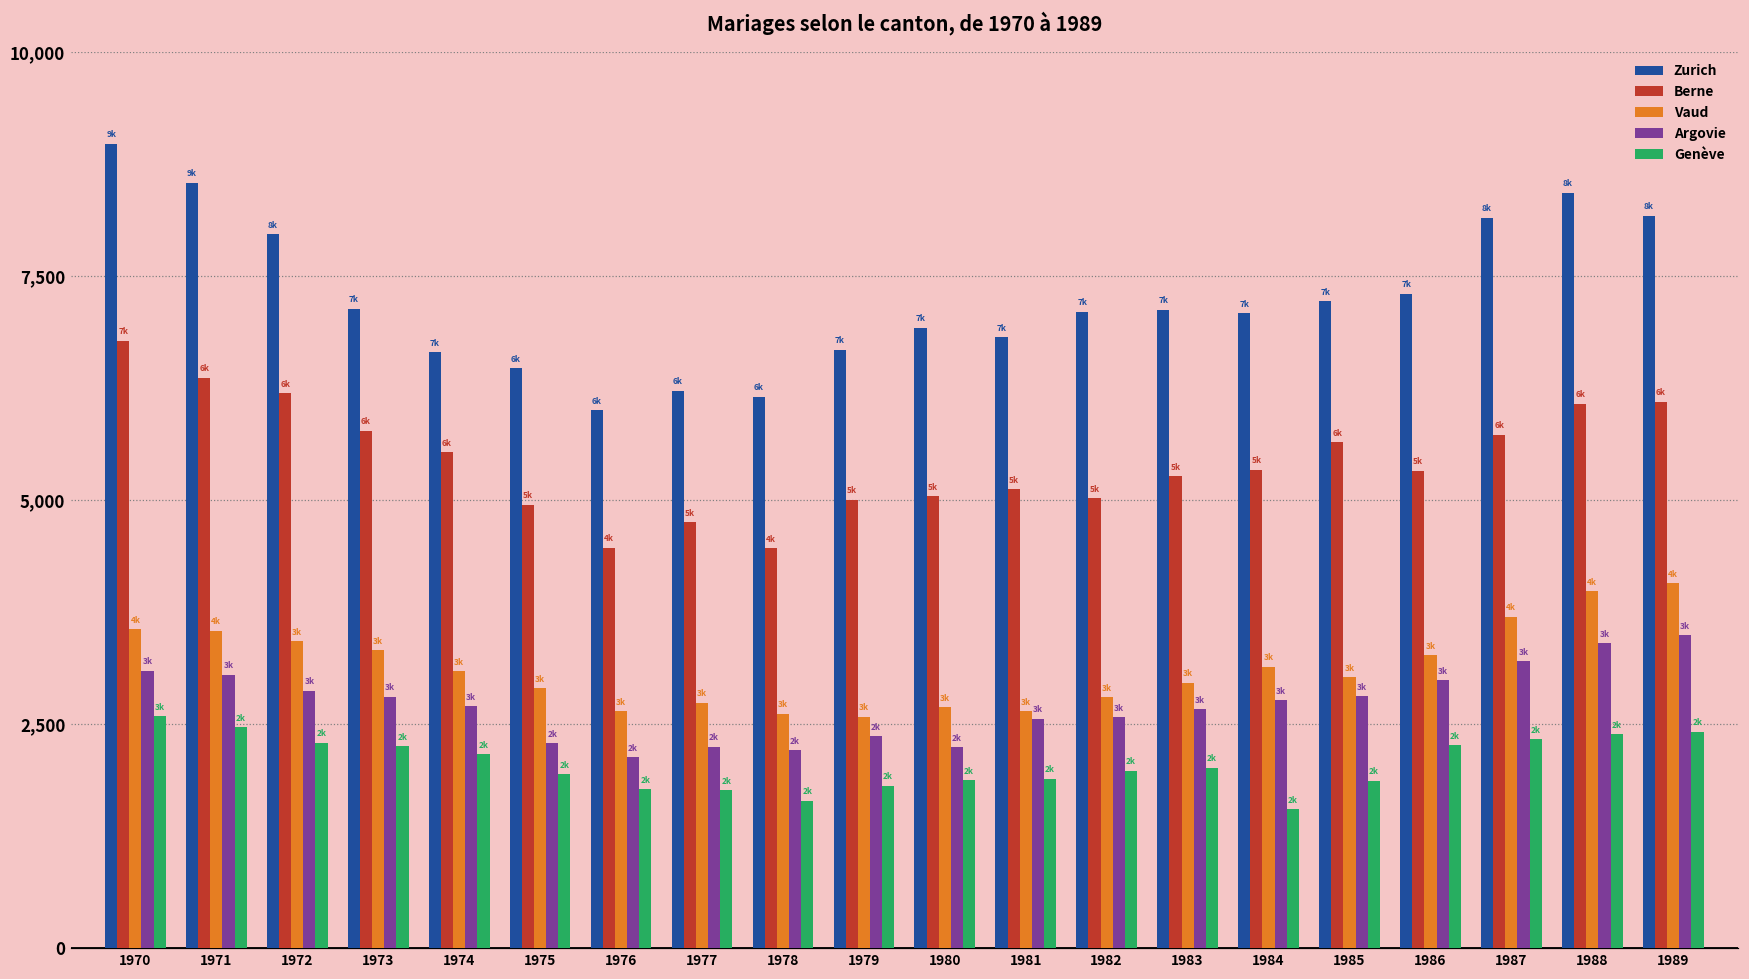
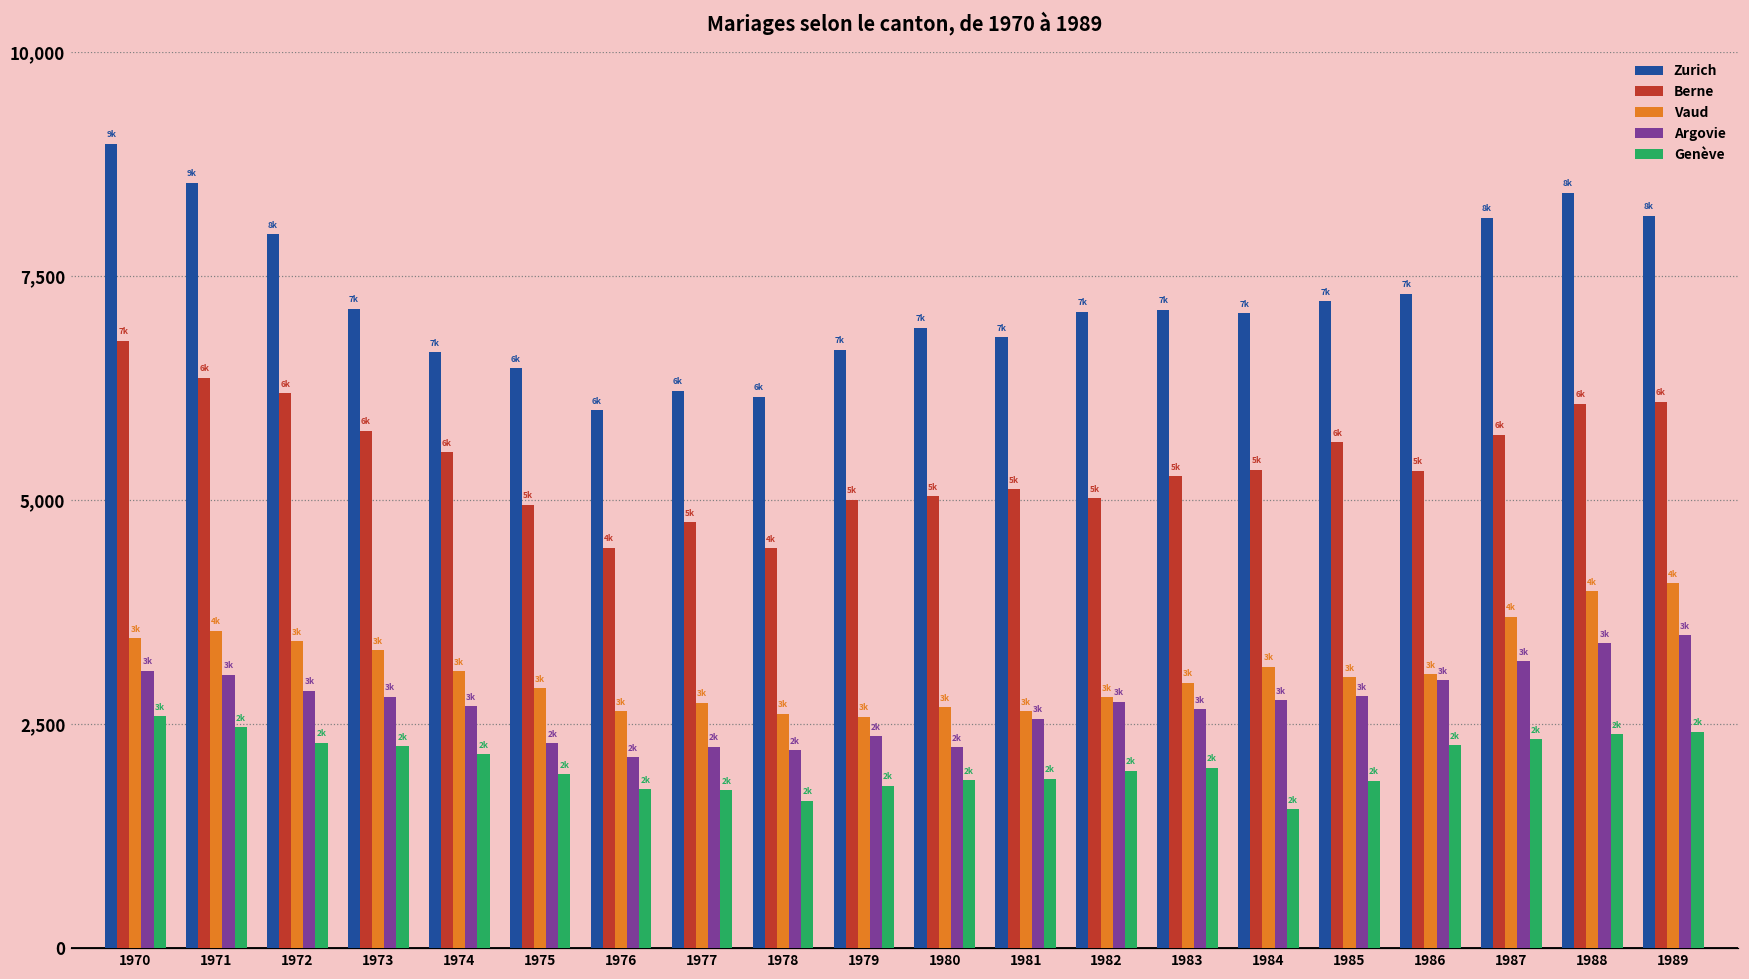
Vaud, 1970: 4k -> 3k
Argovie, 1982: 2,600 -> 2,800
Vaud, 1986: 3,300 -> 3,100
